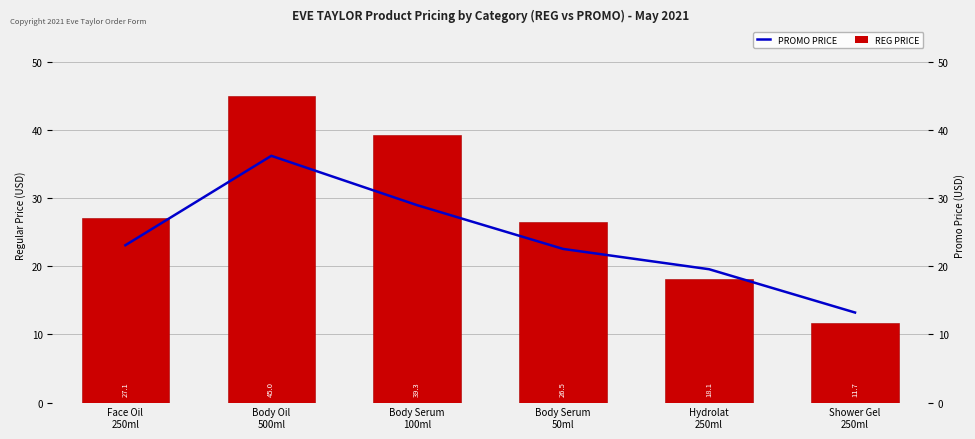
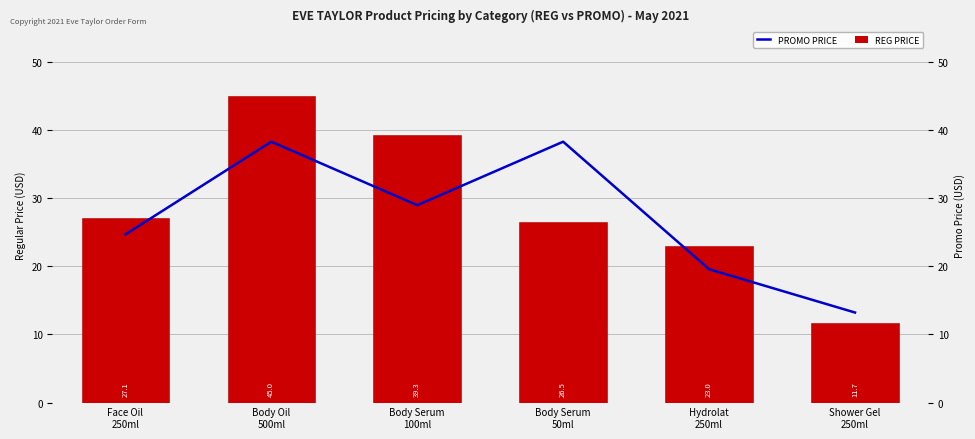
PROMO PRICE, Face Oil 250ml: 23 -> 25
PROMO PRICE, Body Oil 500ml: 36 -> 38
PROMO PRICE, Body Serum 50ml: 23 -> 38
REG PRICE, Hydrolat 250ml: 18.1 -> 23.0
